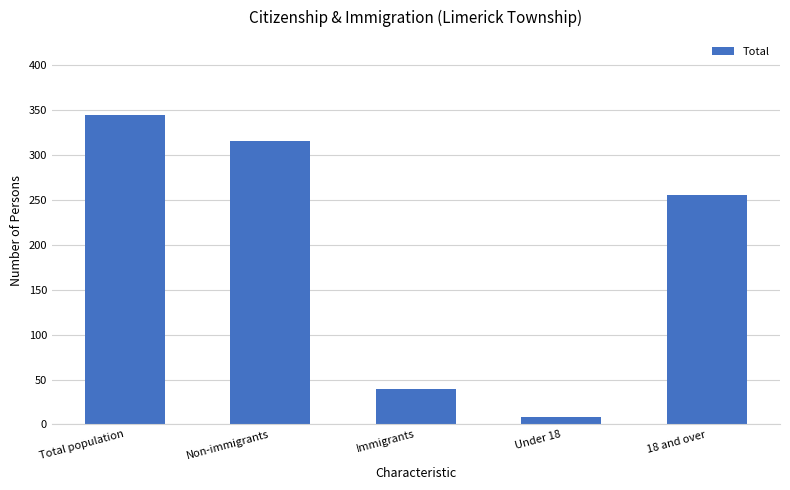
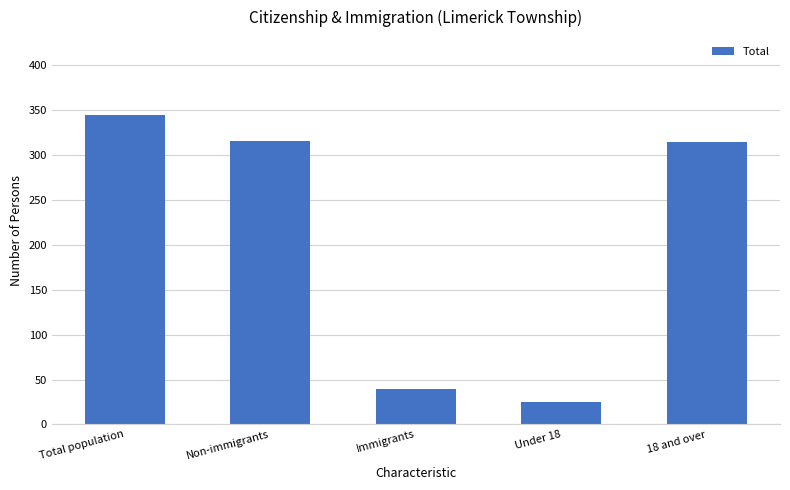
Under 18: 10 -> 30
18 and over: 260 -> 320
